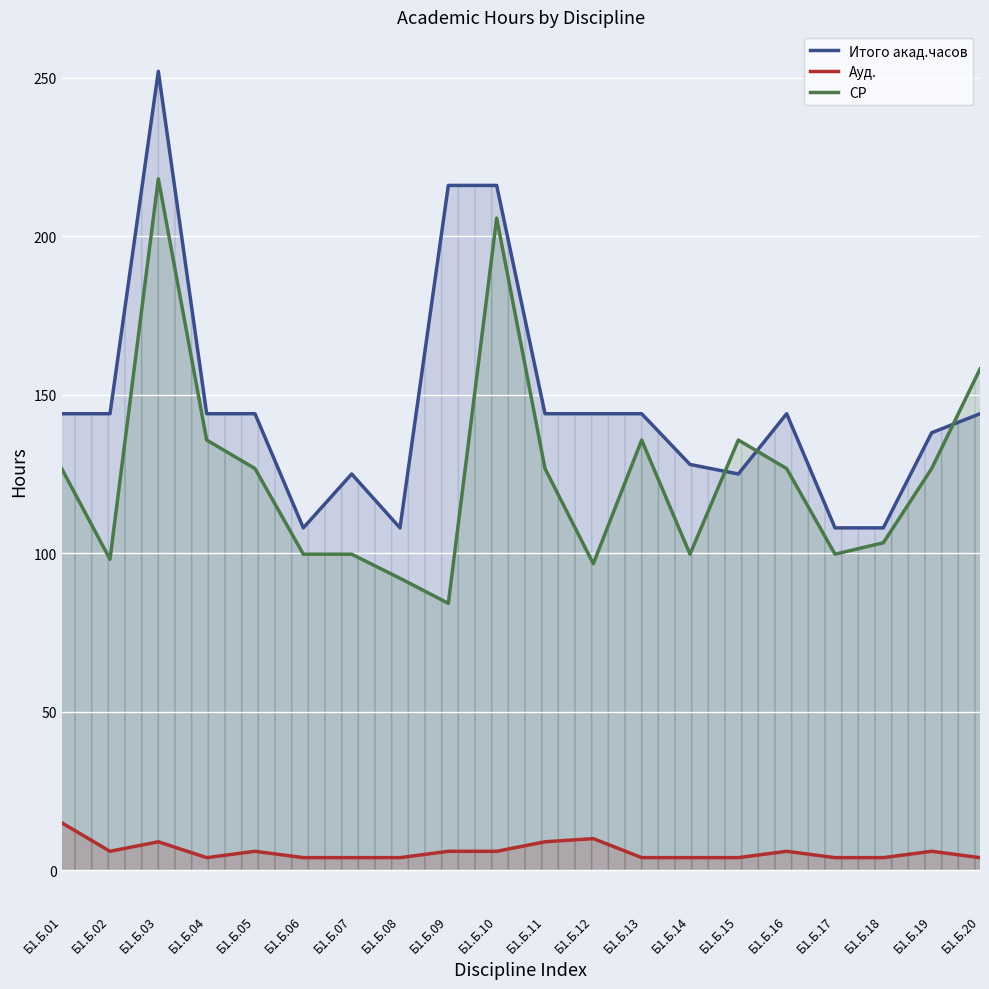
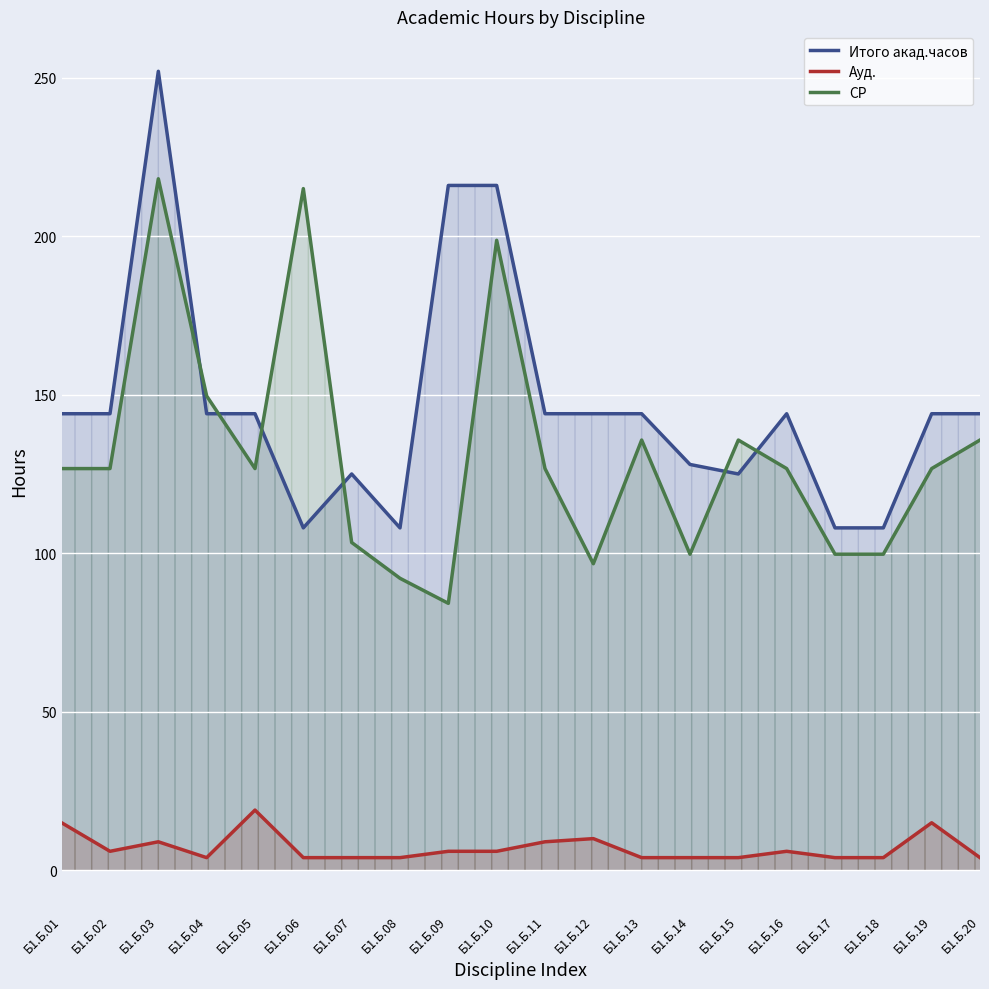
СР, Б1.Б.02: 98 -> 127
СР, Б1.Б.04: 136 -> 150
Ауд., Б1.Б.05: 6 -> 19
СР, Б1.Б.06: 100 -> 215
СР, Б1.Б.07: 100 -> 103
СР, Б1.Б.10: 206 -> 199
СР, Б1.Б.18: 103 -> 100
Итого акад.часов, Б1.Б.19: 138 -> 144
Ауд., Б1.Б.19: 6 -> 15
СР, Б1.Б.20: 158 -> 136
